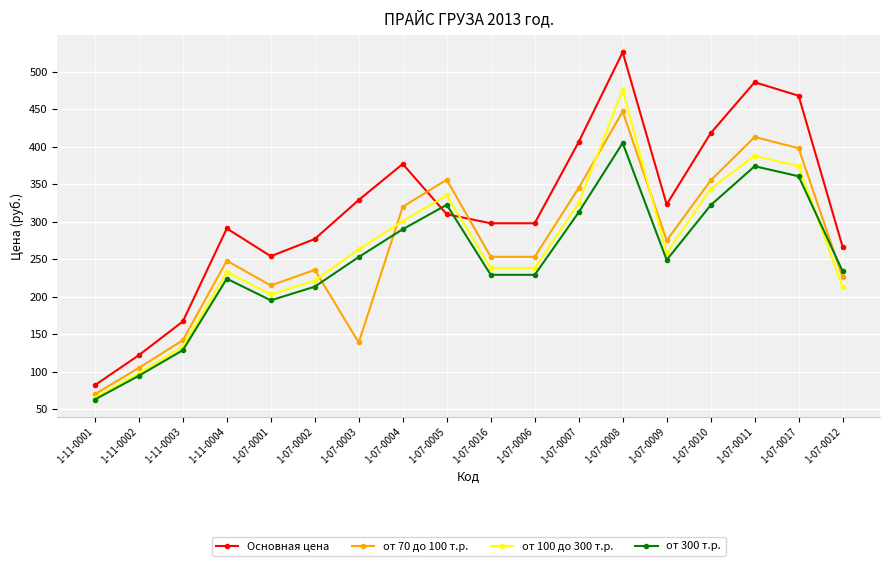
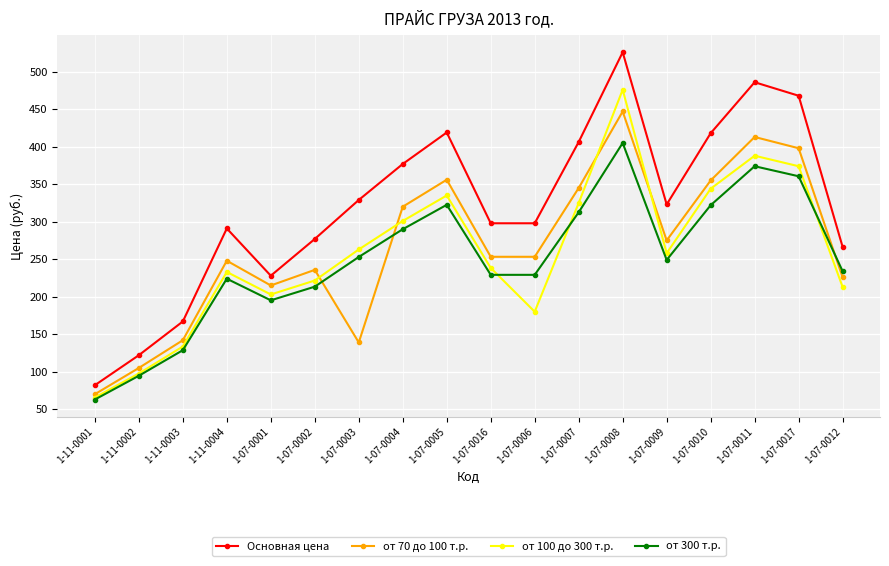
Основная цена, 1-07-0001: 250 -> 230
Основная цена, 1-07-0005: 310 -> 420
от 100 до 300 т.р., 1-07-0006: 240 -> 180
